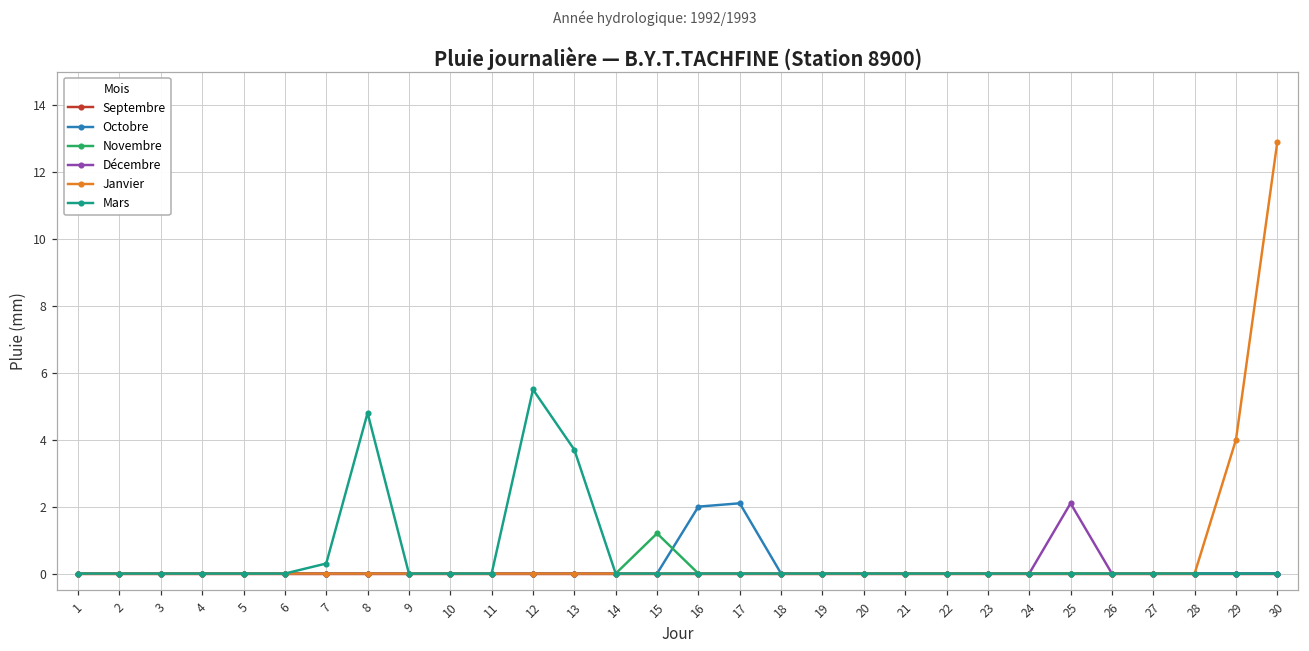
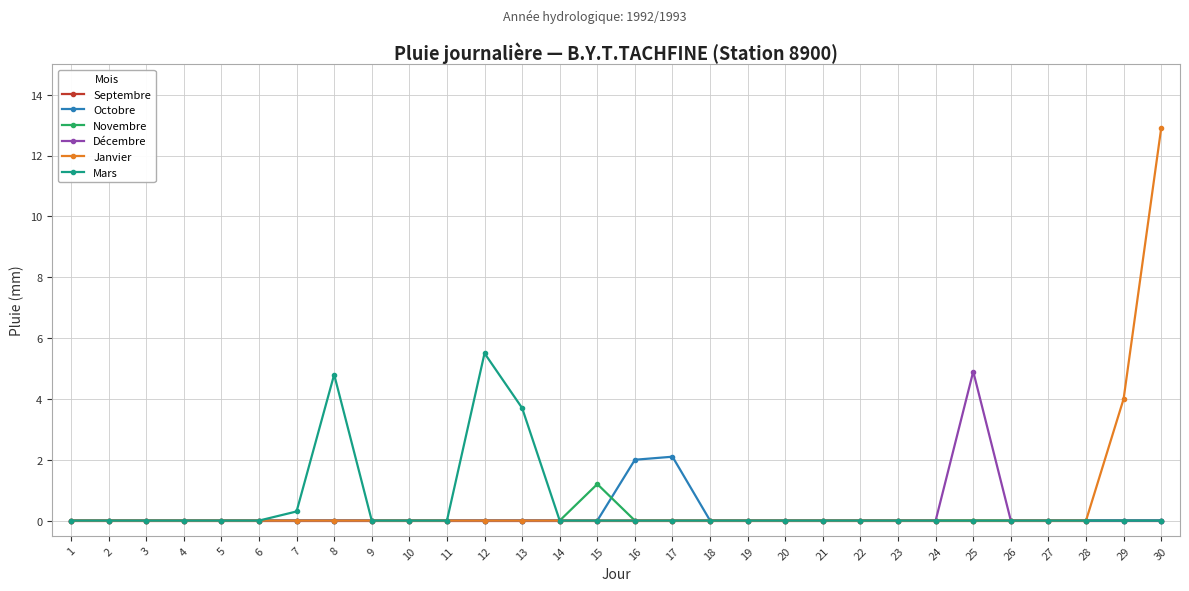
Décembre, 25: 2.1 -> 4.9
